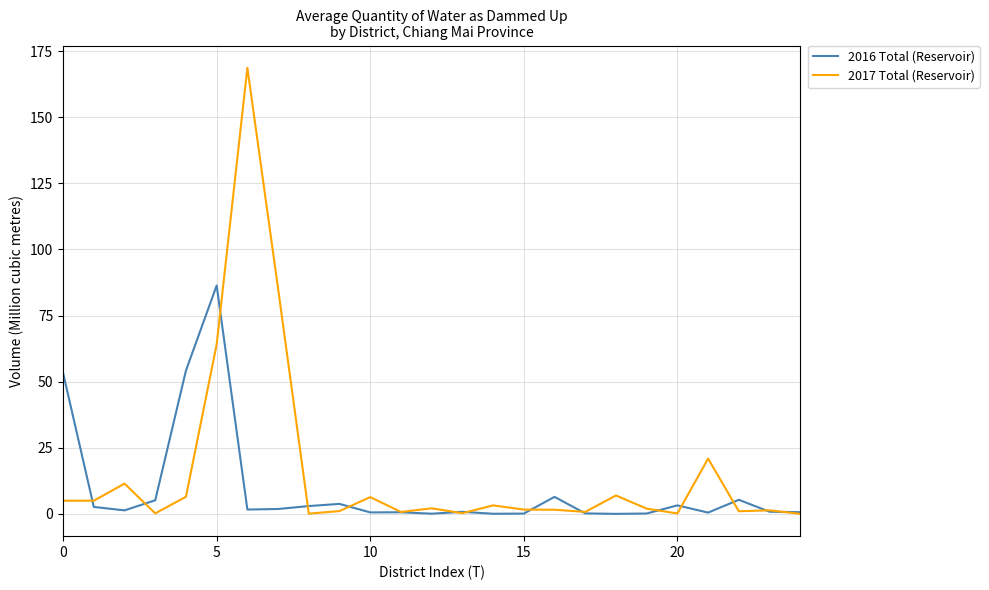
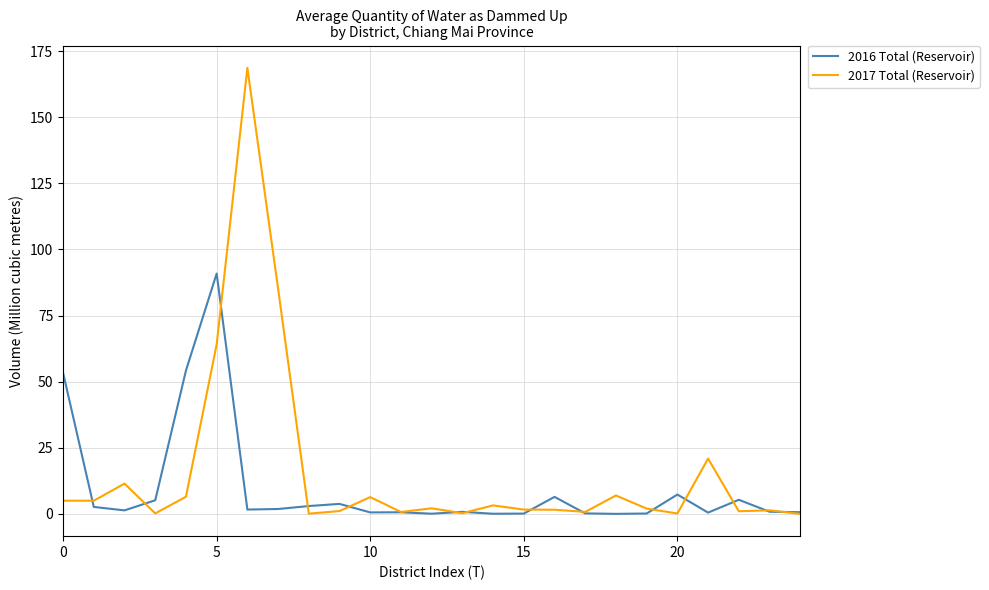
2016 Total (Reservoir), 5: 86 -> 91
2016 Total (Reservoir), 20: 3 -> 7
